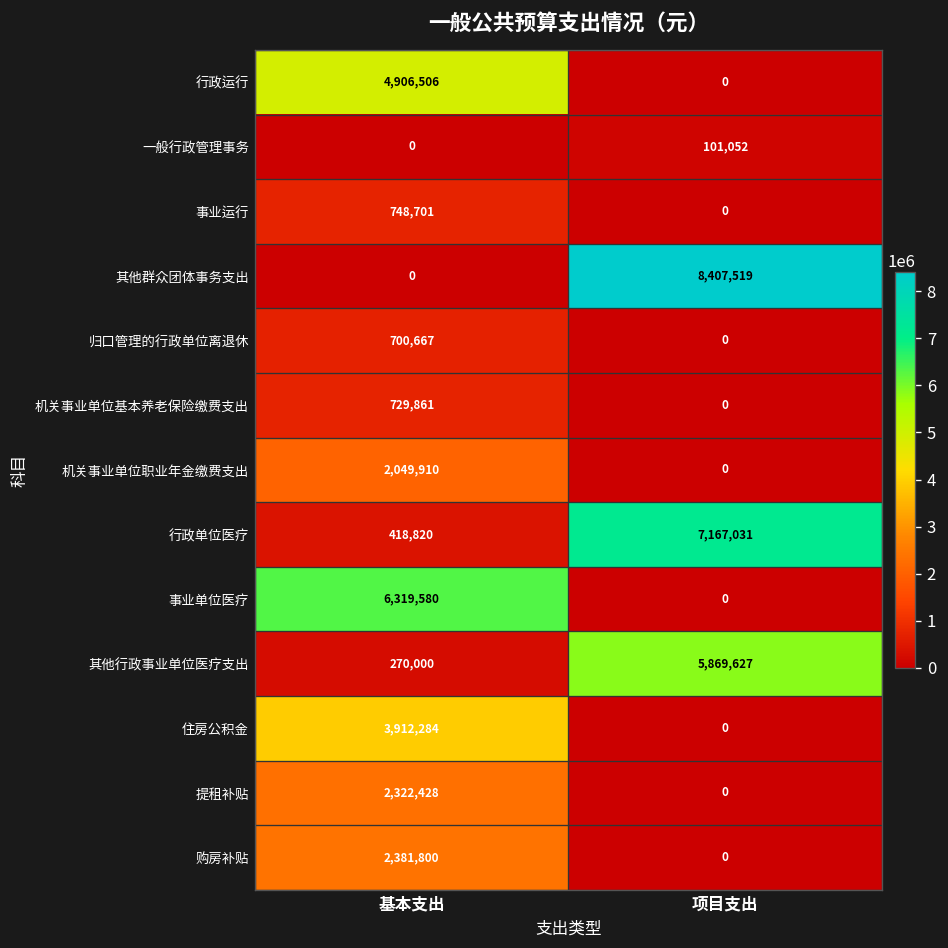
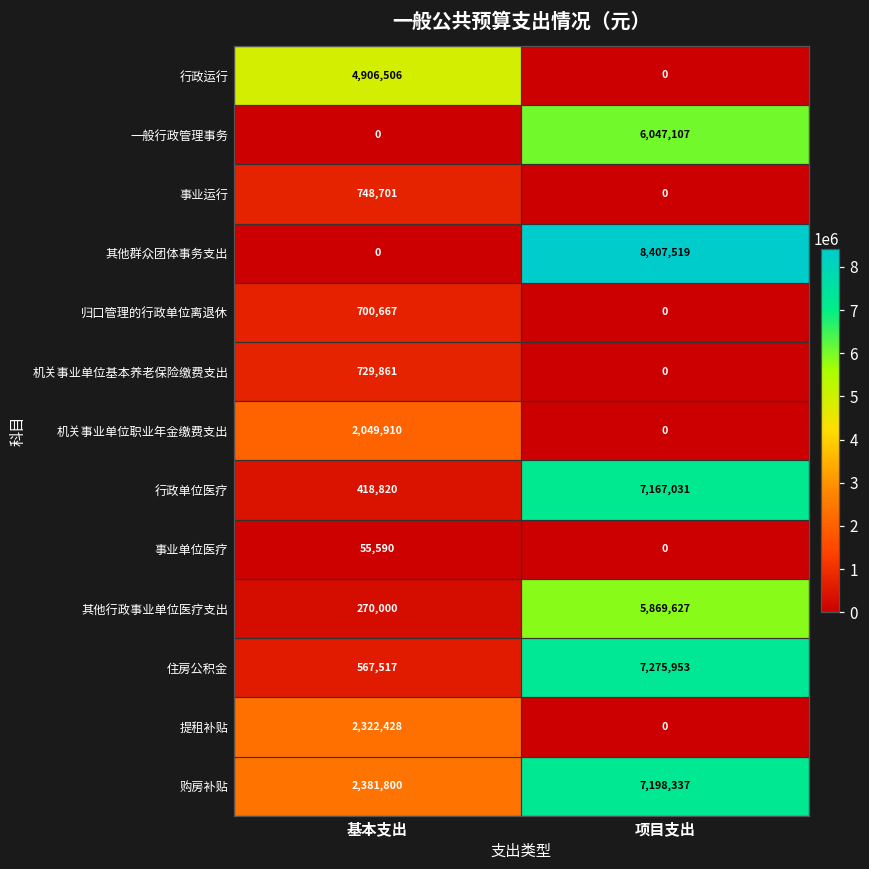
一般行政管理事务, 项目支出: 101,052 -> 6,047,107
事业单位医疗, 基本支出: 6,319,580 -> 55,590
住房公积金, 基本支出: 3,912,284 -> 567,517
住房公积金, 项目支出: 0 -> 7,275,953
购房补贴, 项目支出: 0 -> 7,198,337
